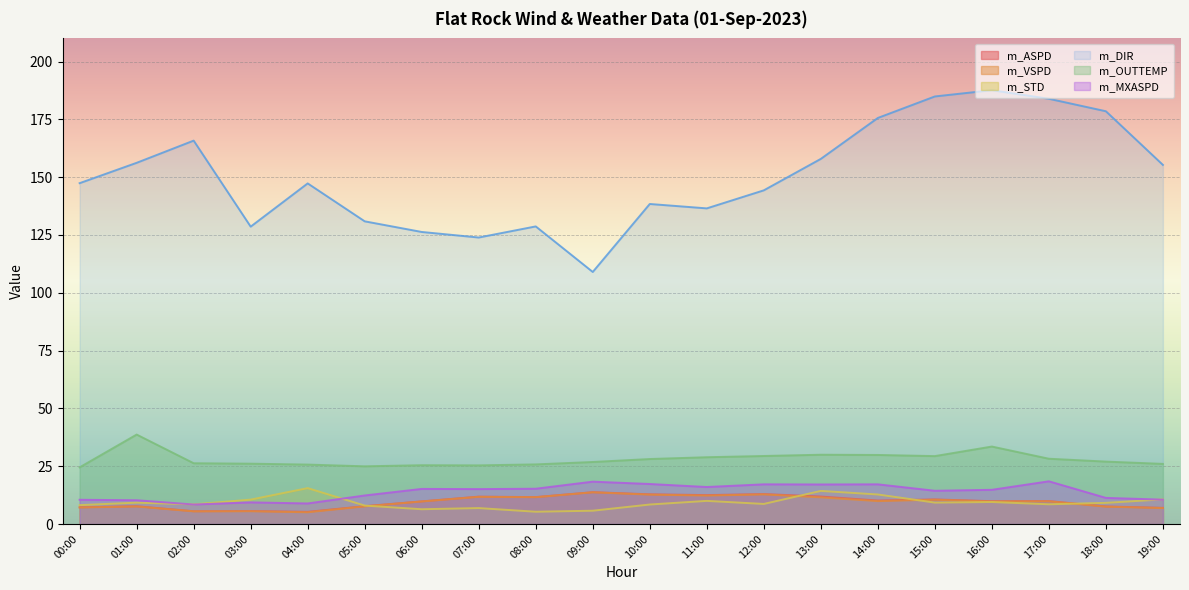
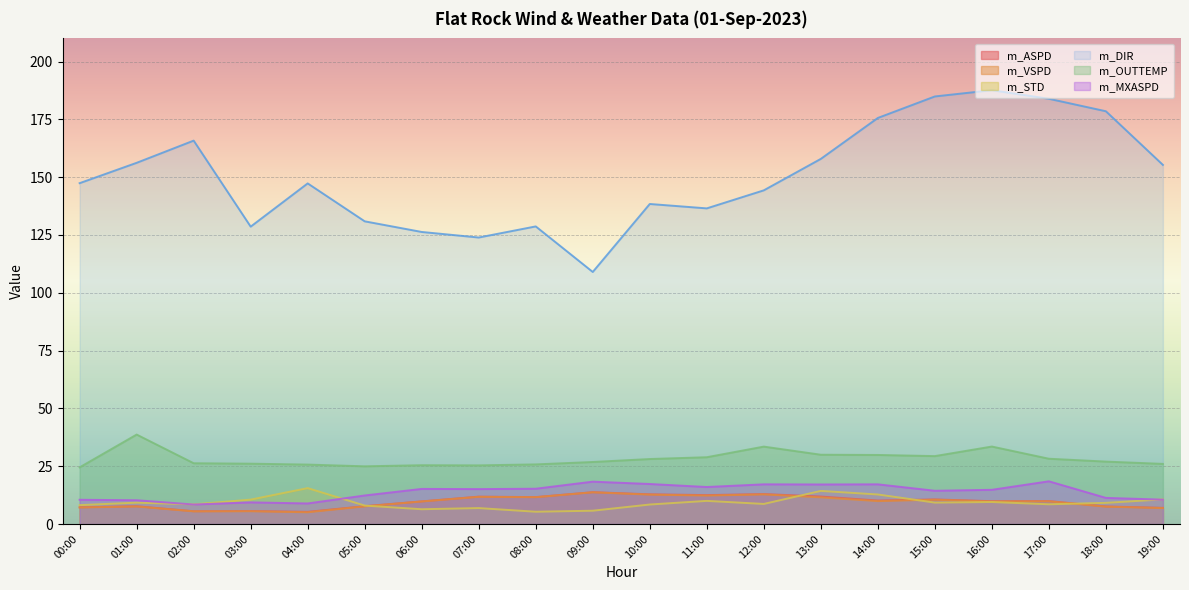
m_OUTTEMP, 12:00: 29 -> 33
